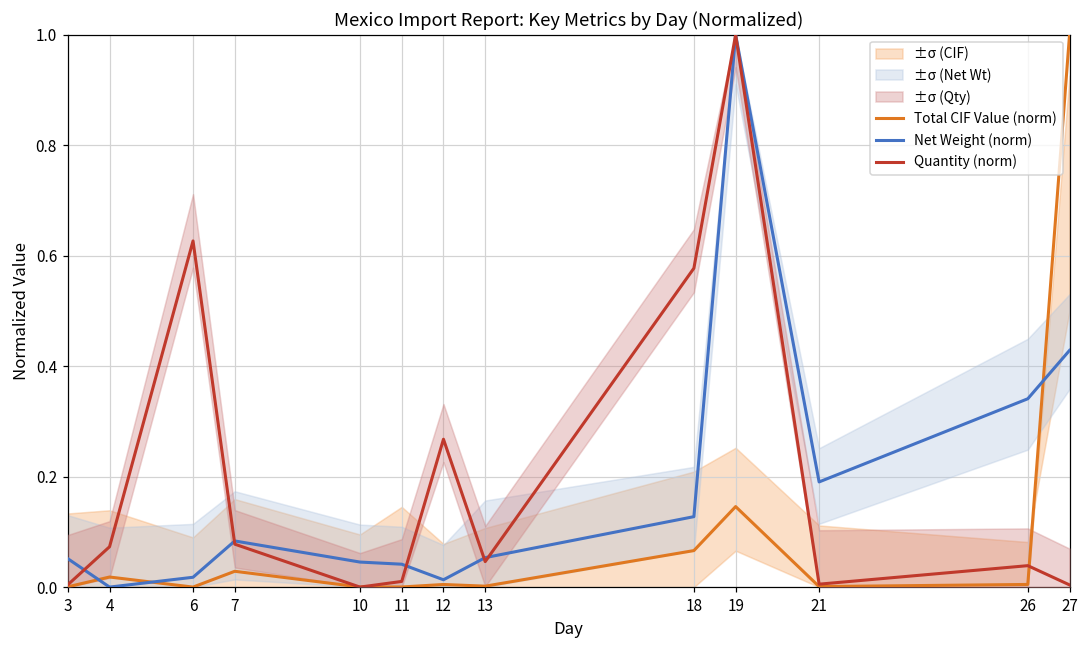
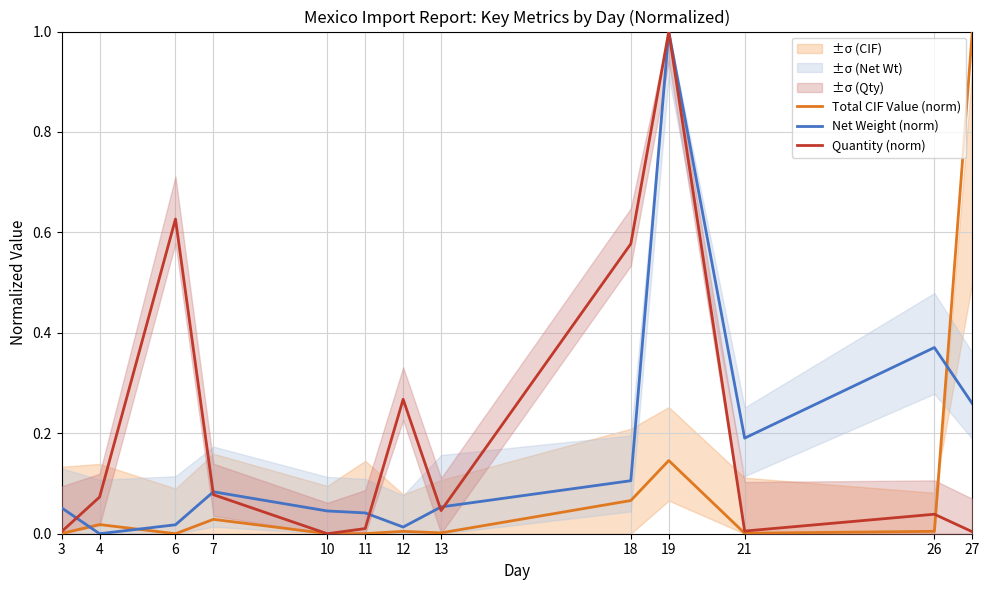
Net Weight (norm), 18: 0.13 -> 0.11
Net Weight (norm), 26: 0.34 -> 0.37
Net Weight (norm), 27: 0.43 -> 0.26
